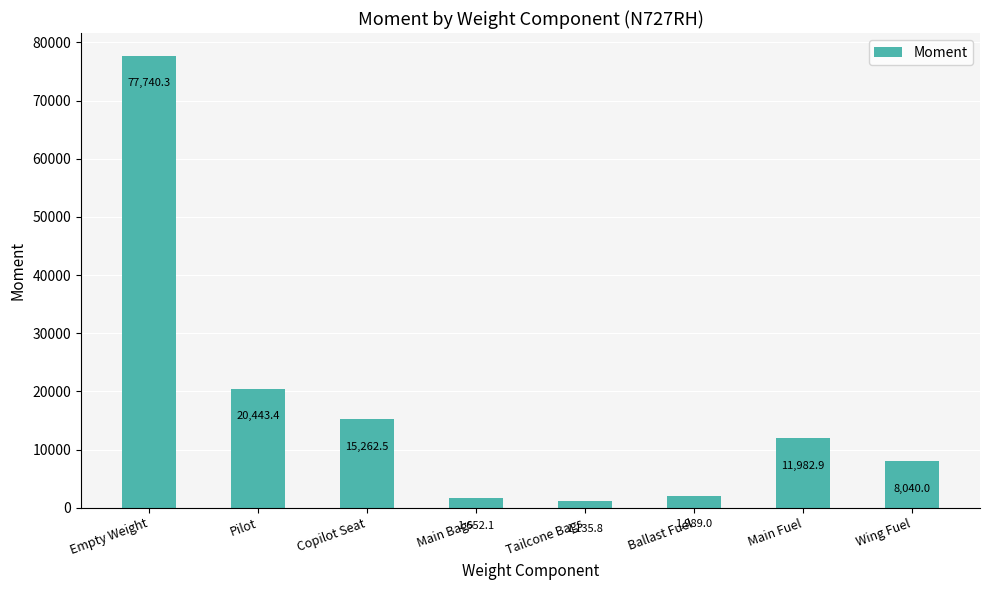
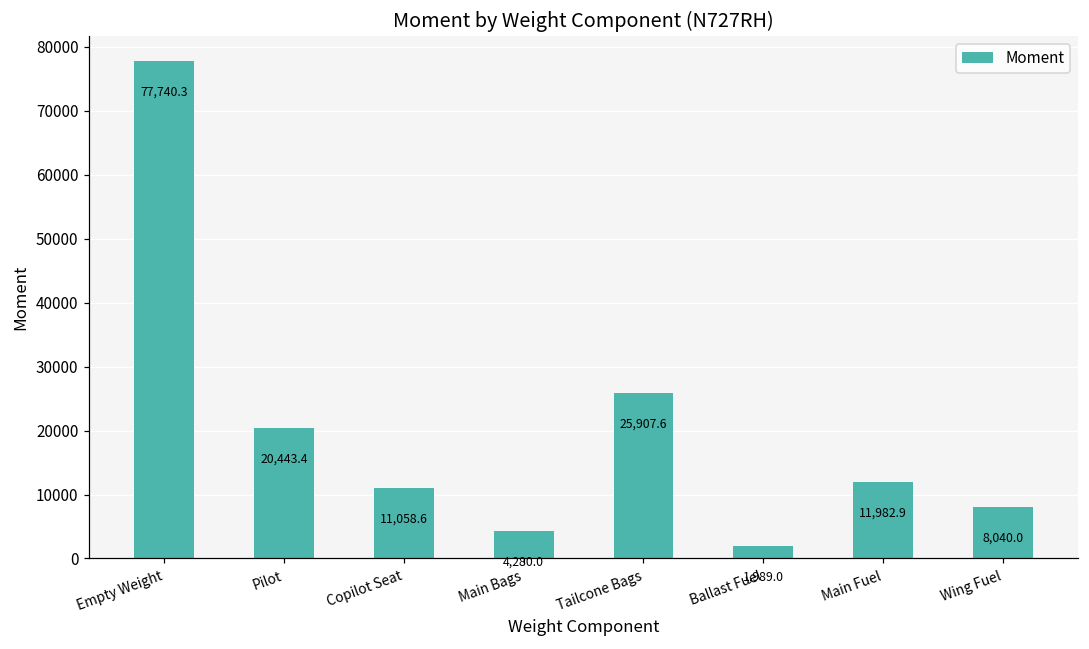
Copilot Seat: 15,262.5 -> 11,058.6
Main Bags: 1,652.1 -> 4,280.0
Tailcone Bags: 1,135.8 -> 25,907.6
